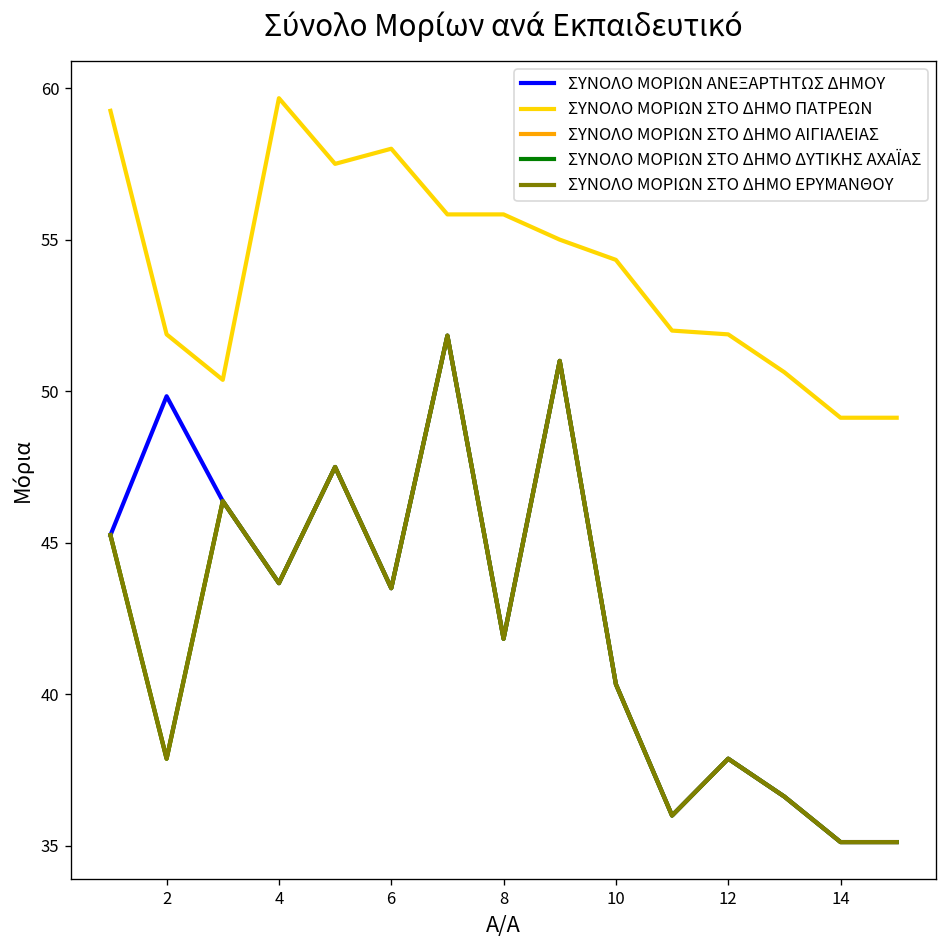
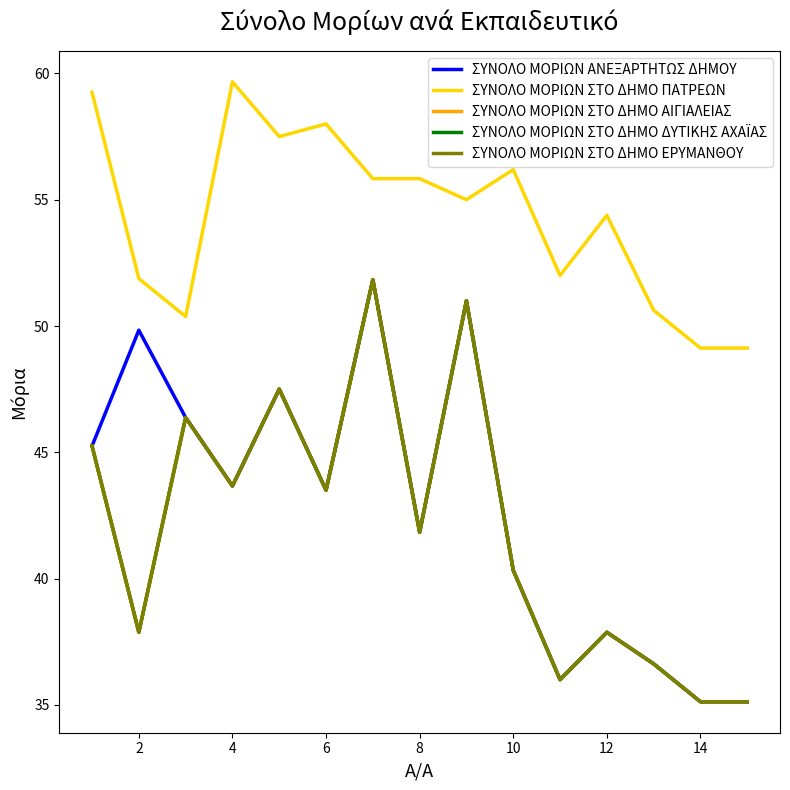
ΣΥΝΟΛΟ ΜΟΡΙΩΝ ΣΤΟ ΔΗΜΟ ΠΑΤΡΕΩΝ, 10: 54.3 -> 56.2
ΣΥΝΟΛΟ ΜΟΡΙΩΝ ΣΤΟ ΔΗΜΟ ΠΑΤΡΕΩΝ, 12: 51.9 -> 54.4
